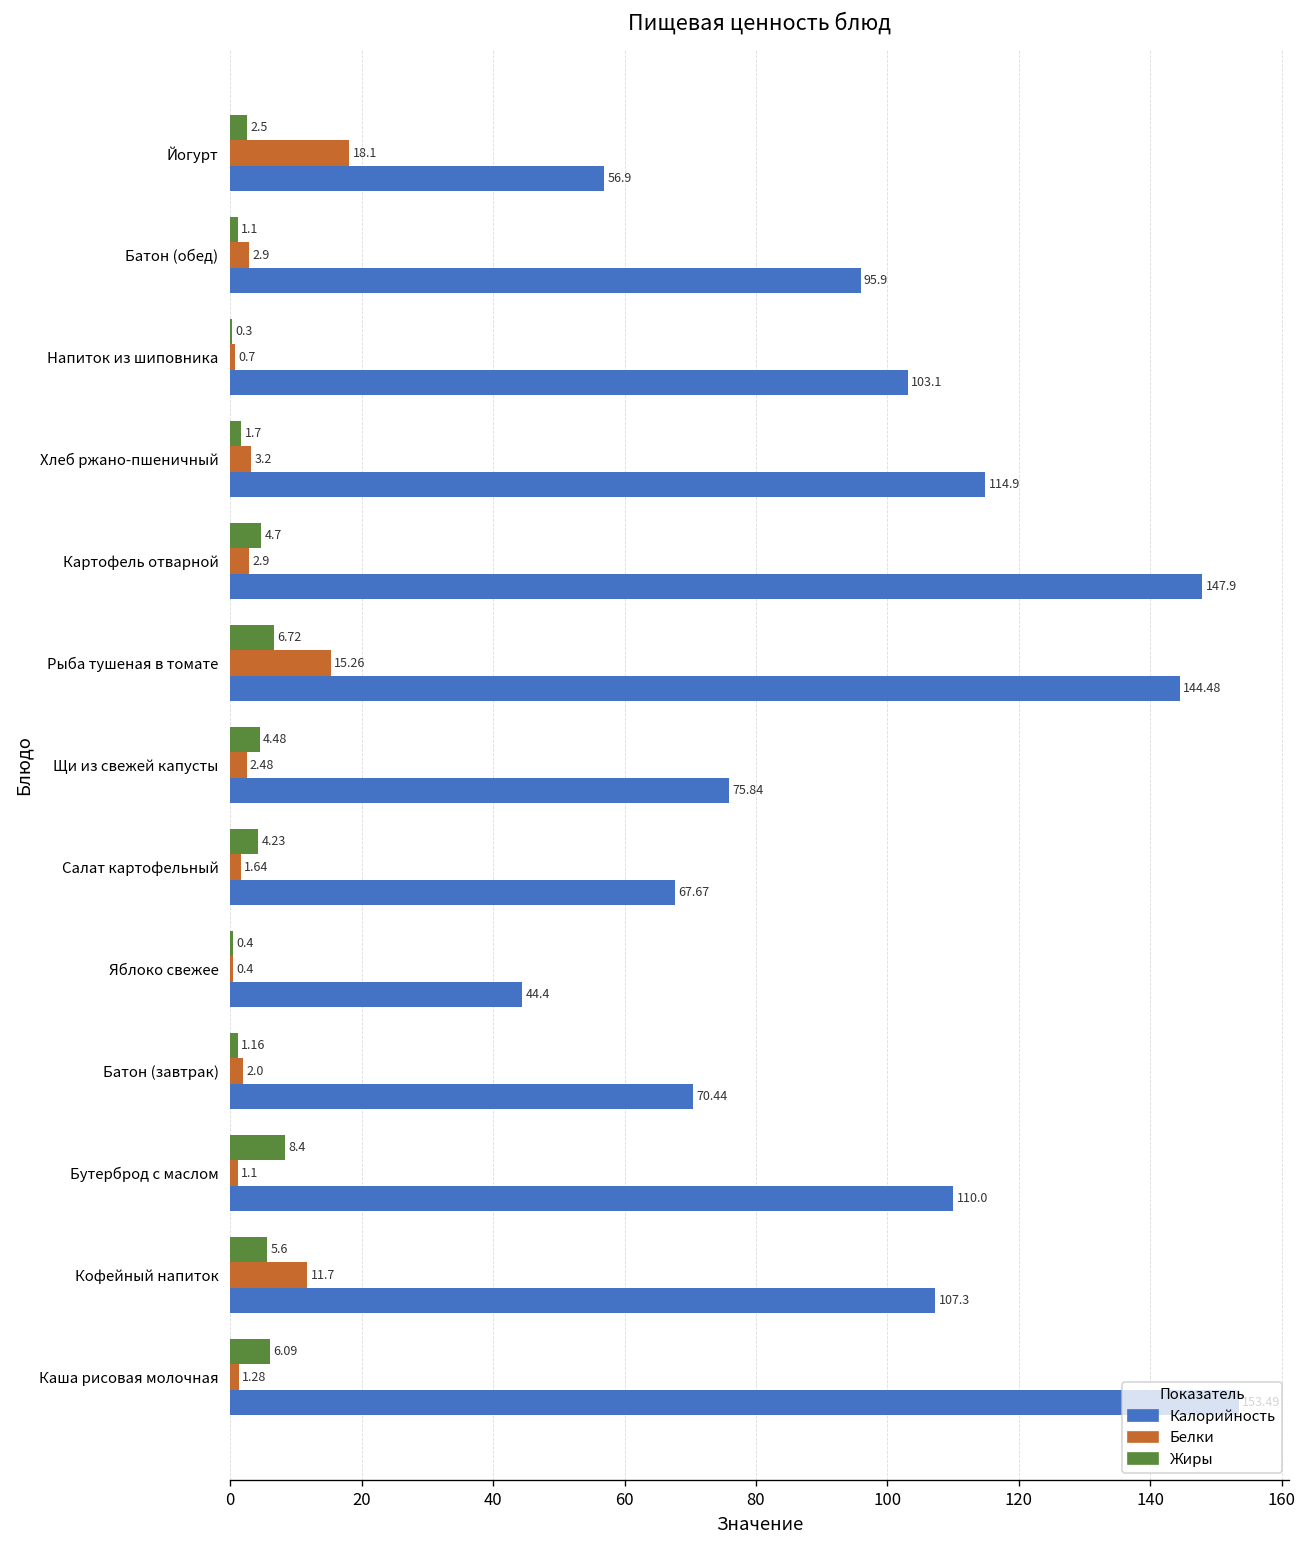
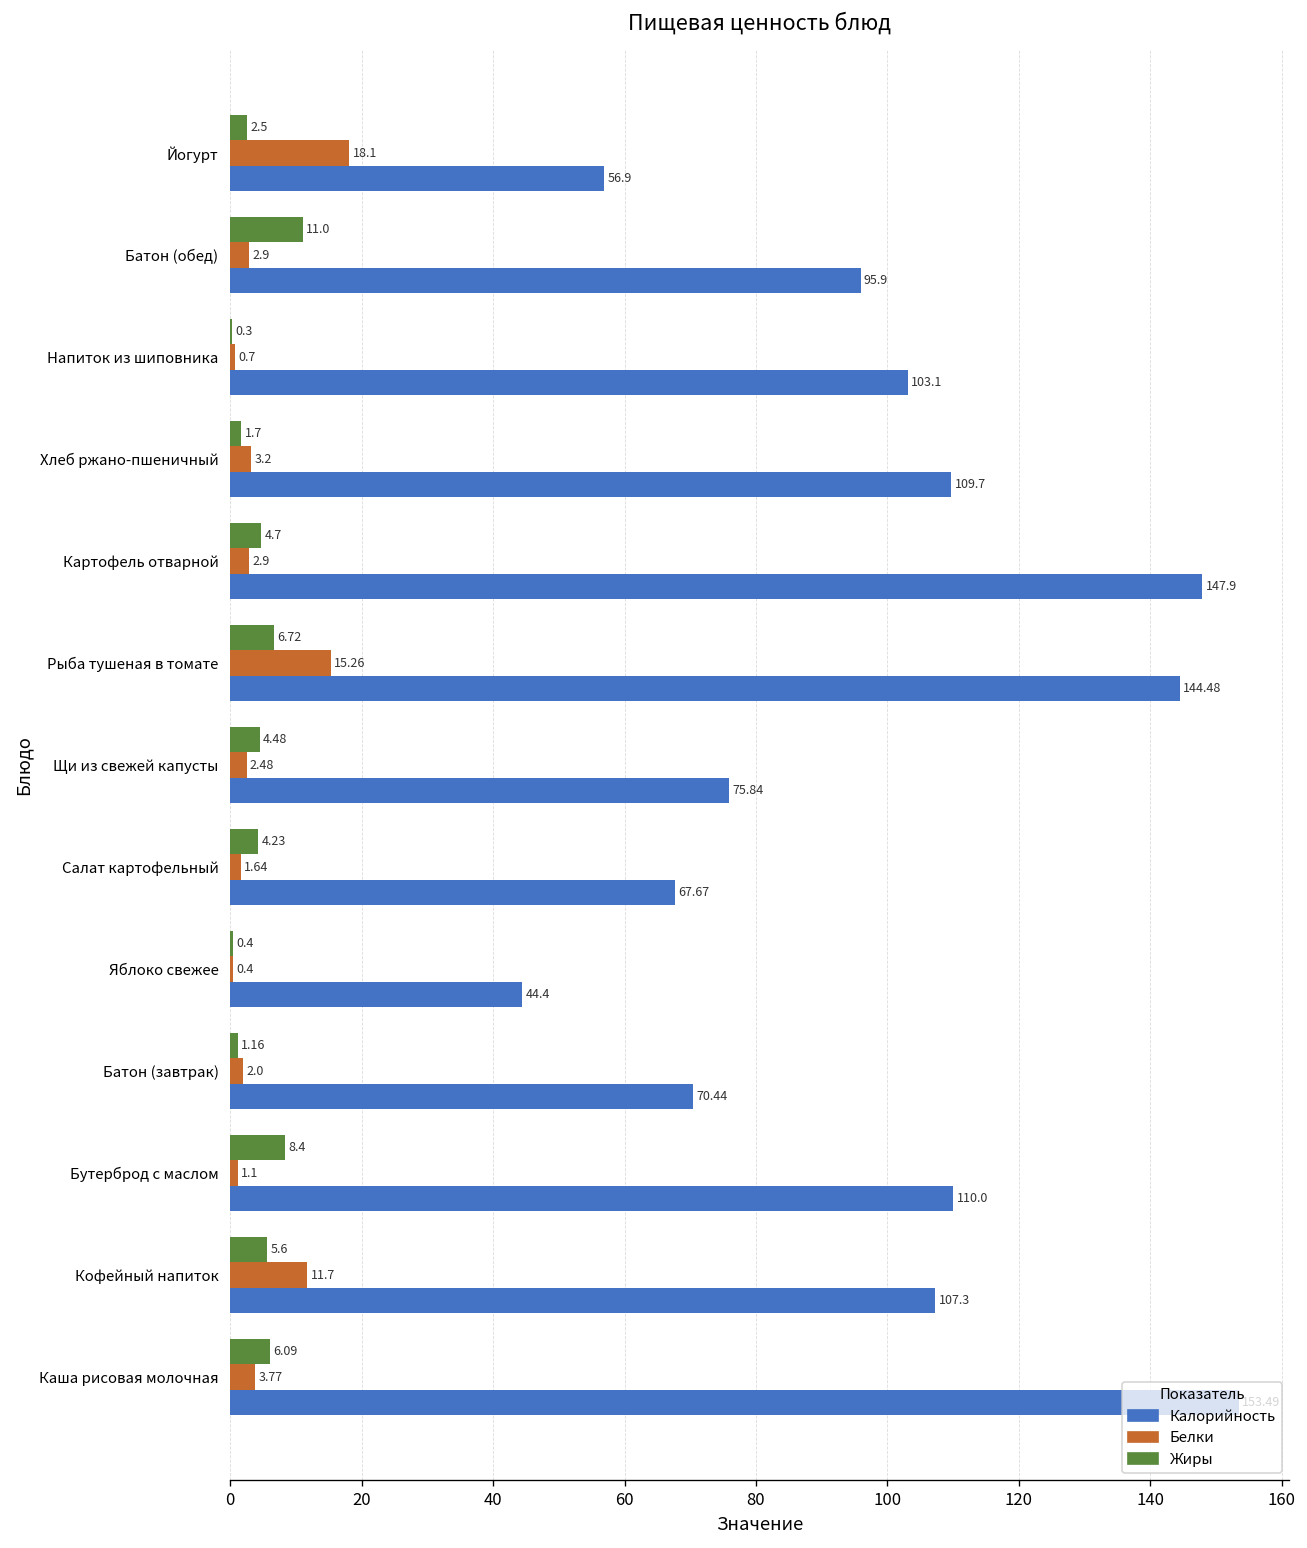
Жиры, Батон (обед): 1.1 -> 11.0
Калорийность, Хлеб ржано-пшеничный: 114.9 -> 109.7
Белки, Каша рисовая молочная: 1.28 -> 3.77
